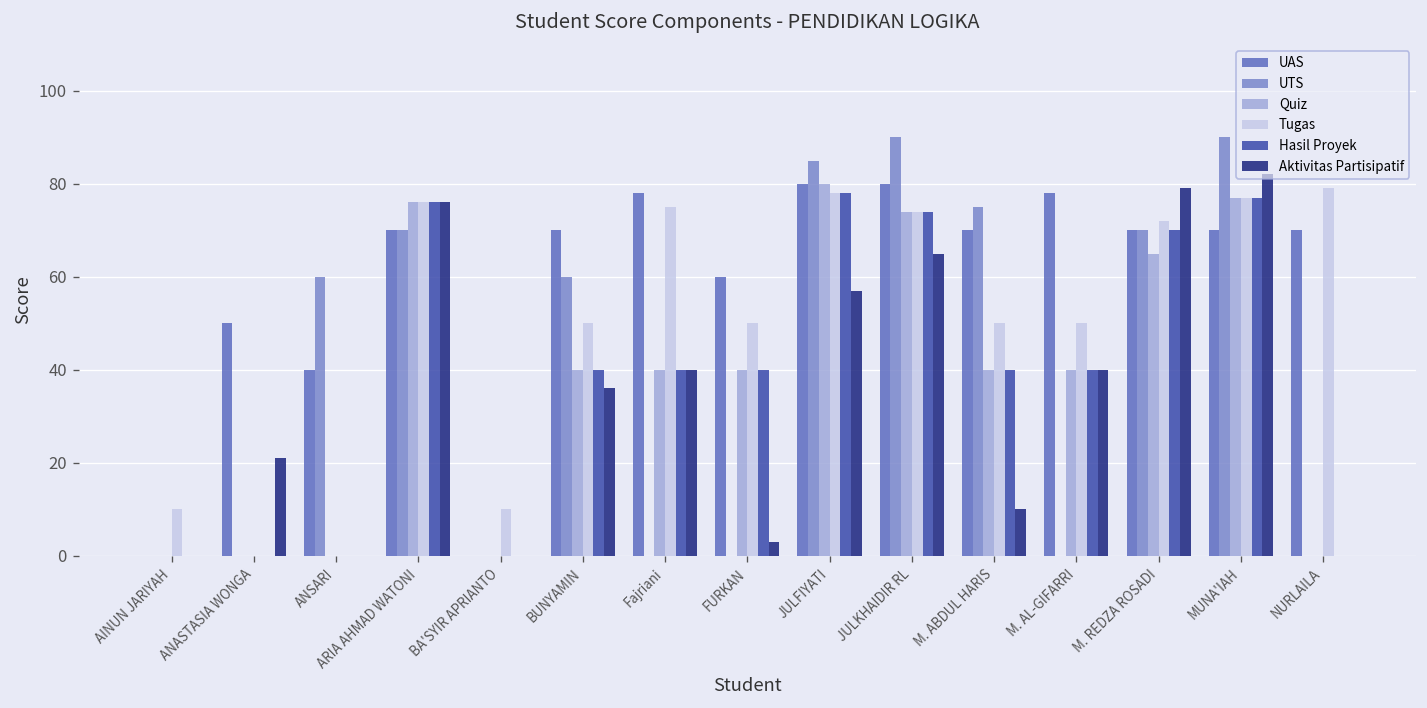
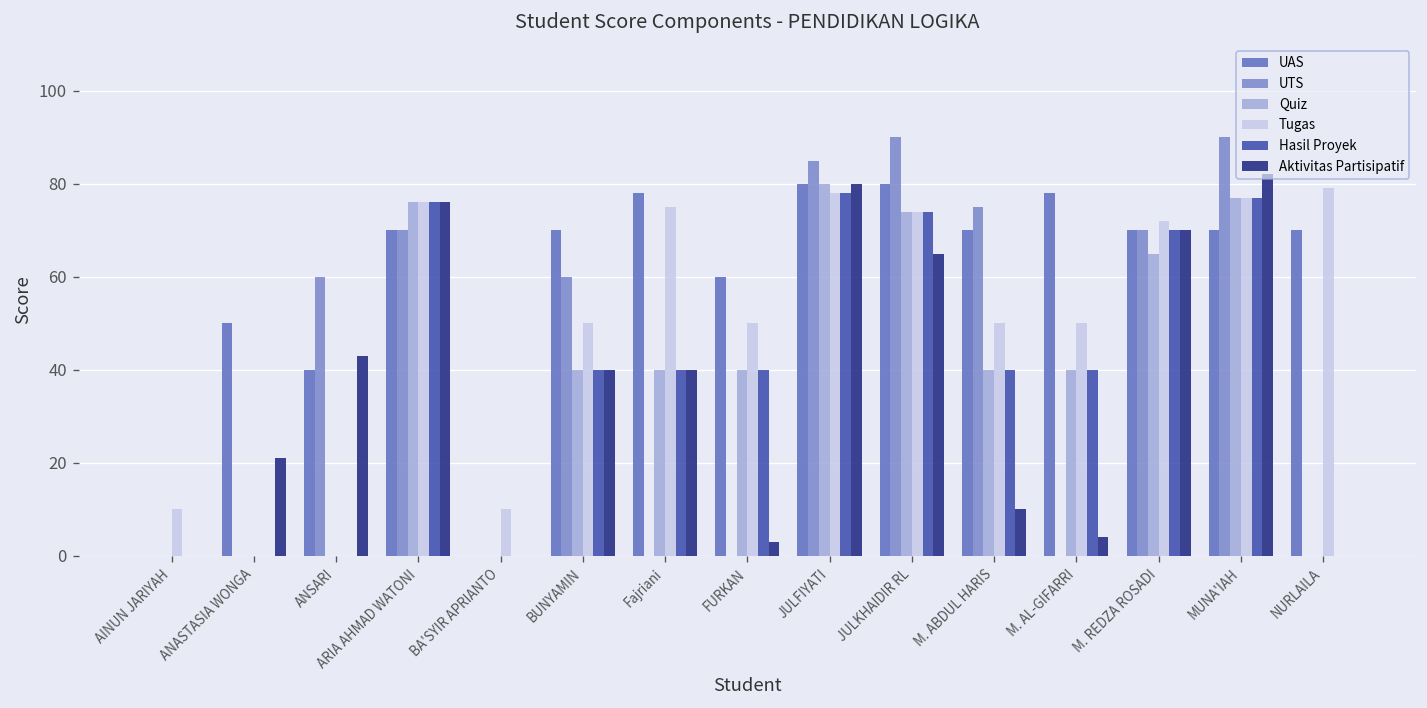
Aktivitas Partisipatif, ANSARI: 0 -> 43
Aktivitas Partisipatif, BUNYAMIN: 36 -> 40
Aktivitas Partisipatif, JULFIYATI: 57 -> 80
Aktivitas Partisipatif, M. AL-GIFARRI: 40 -> 4
Aktivitas Partisipatif, M. REDZA ROSADI: 79 -> 70
